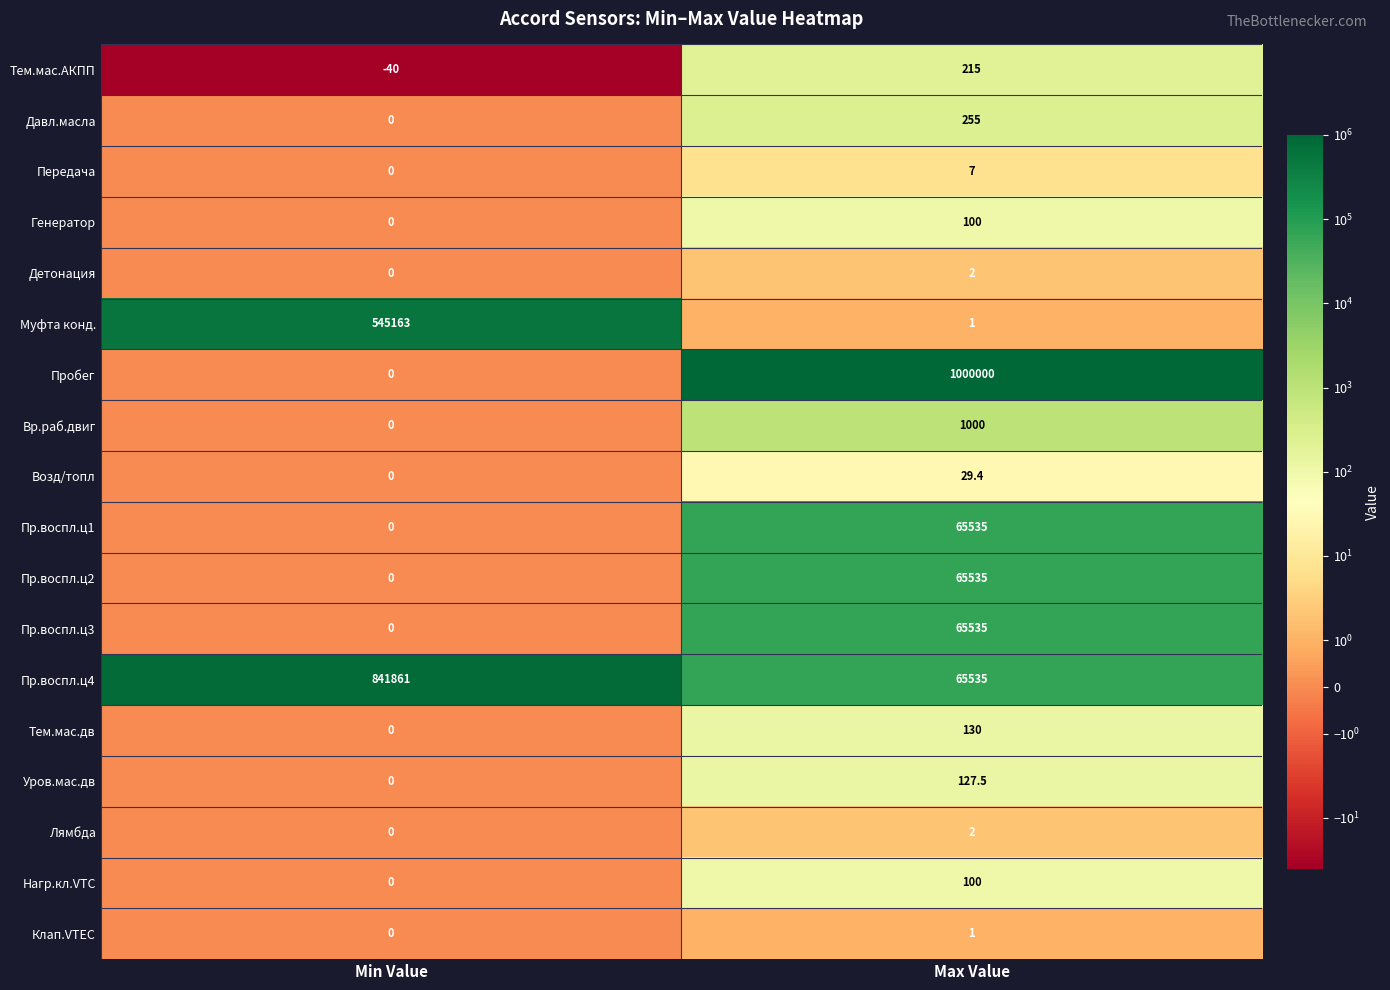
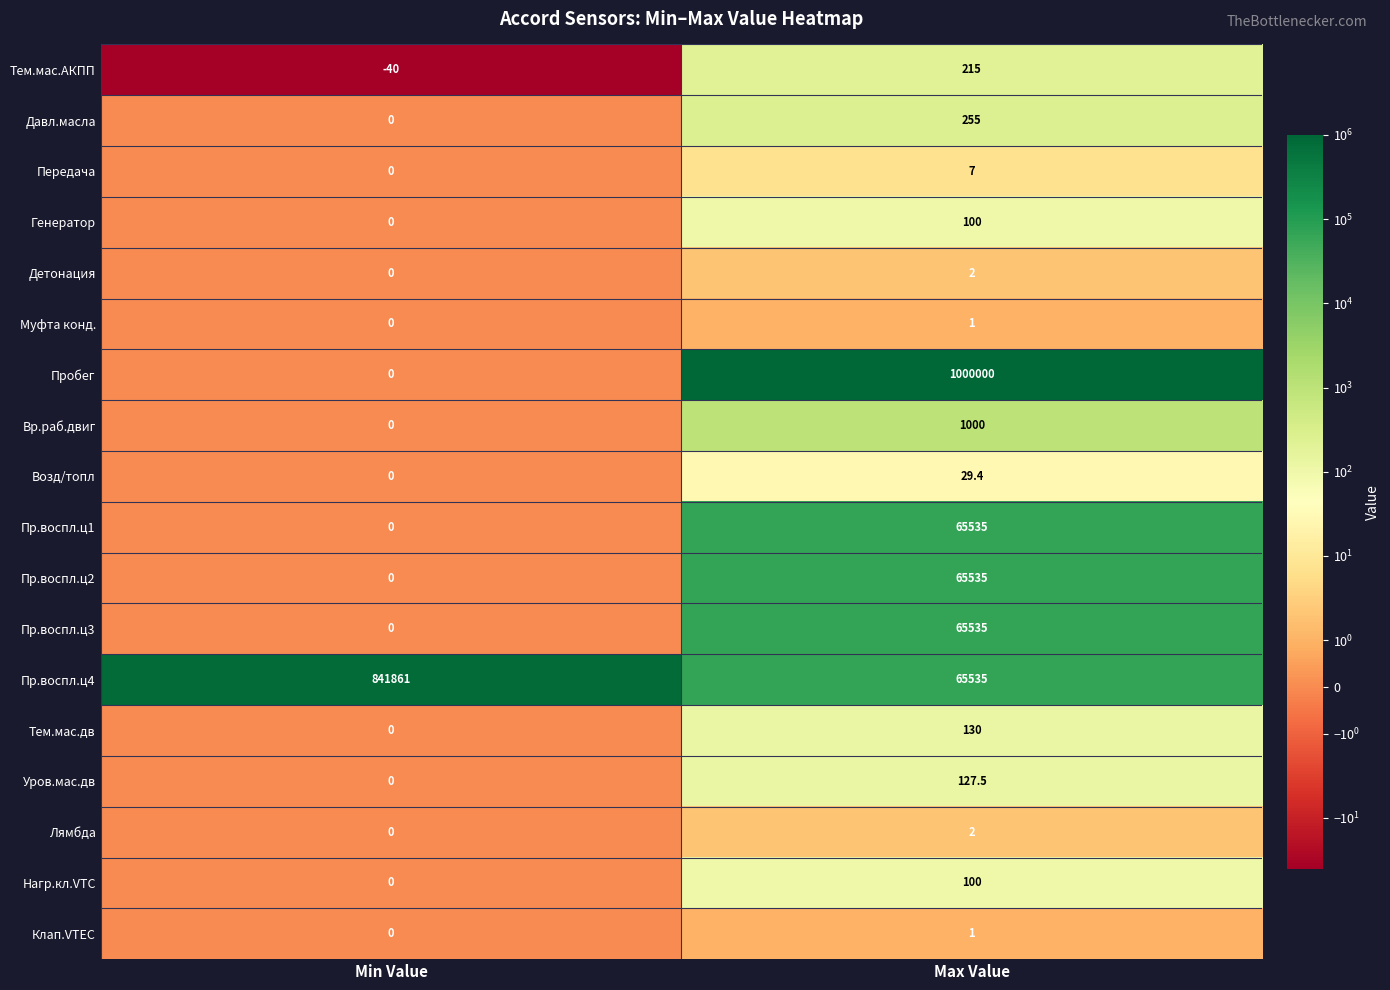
Муфта конд., Min Value: 545163 -> 0
